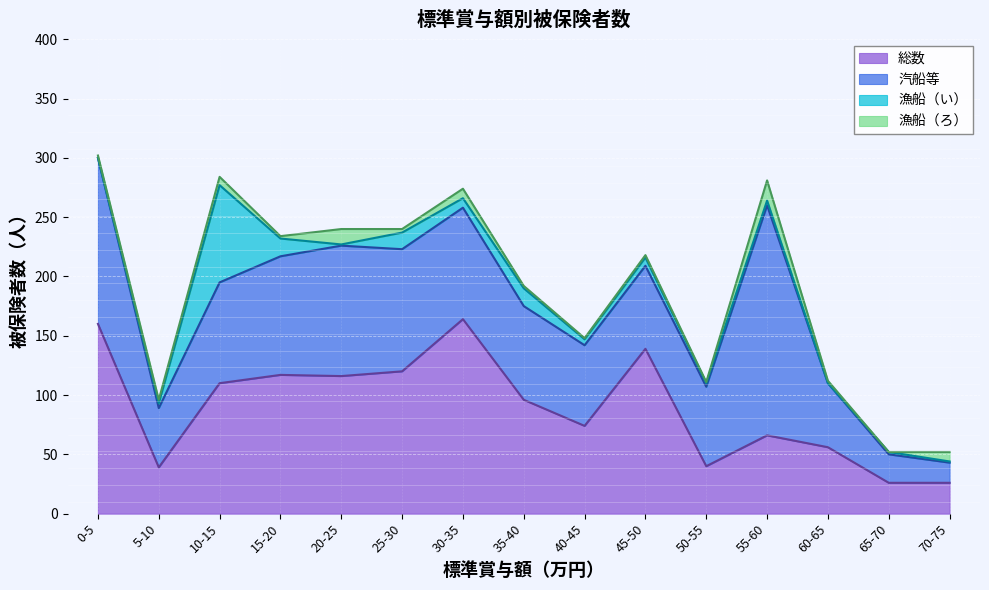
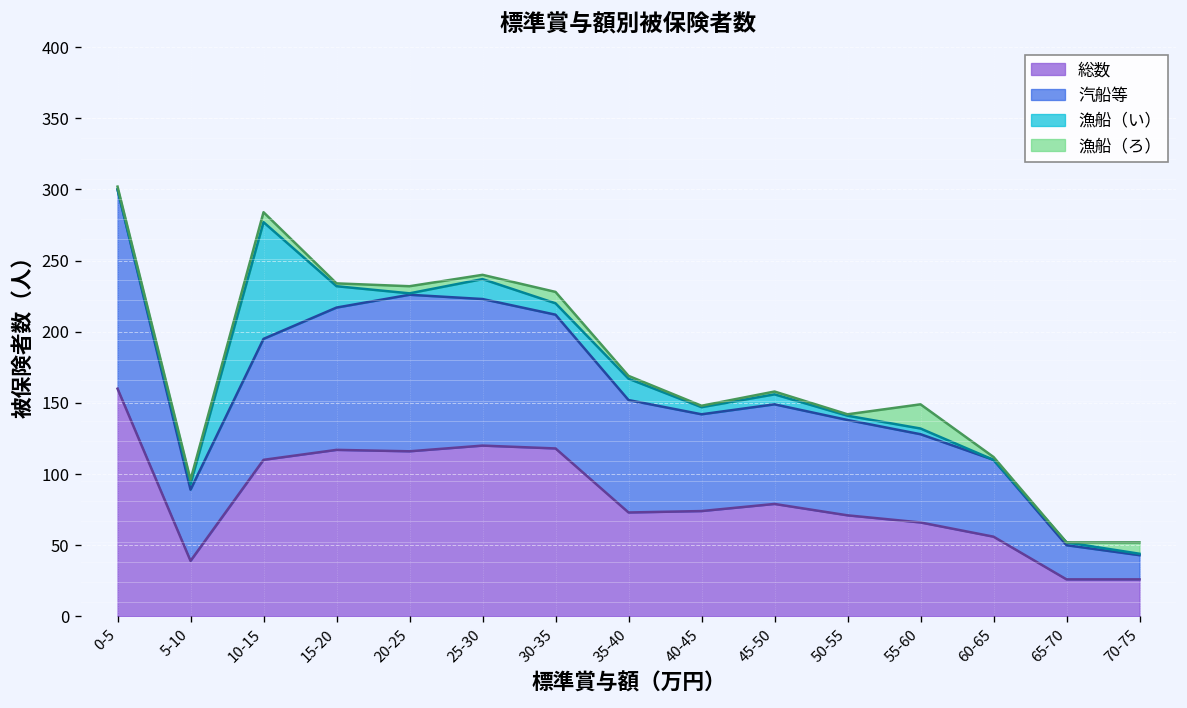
漁船（ろ）, 20-25: 13 -> 5
総数, 30-35: 164 -> 118
総数, 35-40: 96 -> 73
総数, 45-50: 139 -> 79
総数, 50-55: 40 -> 71
汽船等, 55-60: 194 -> 62
